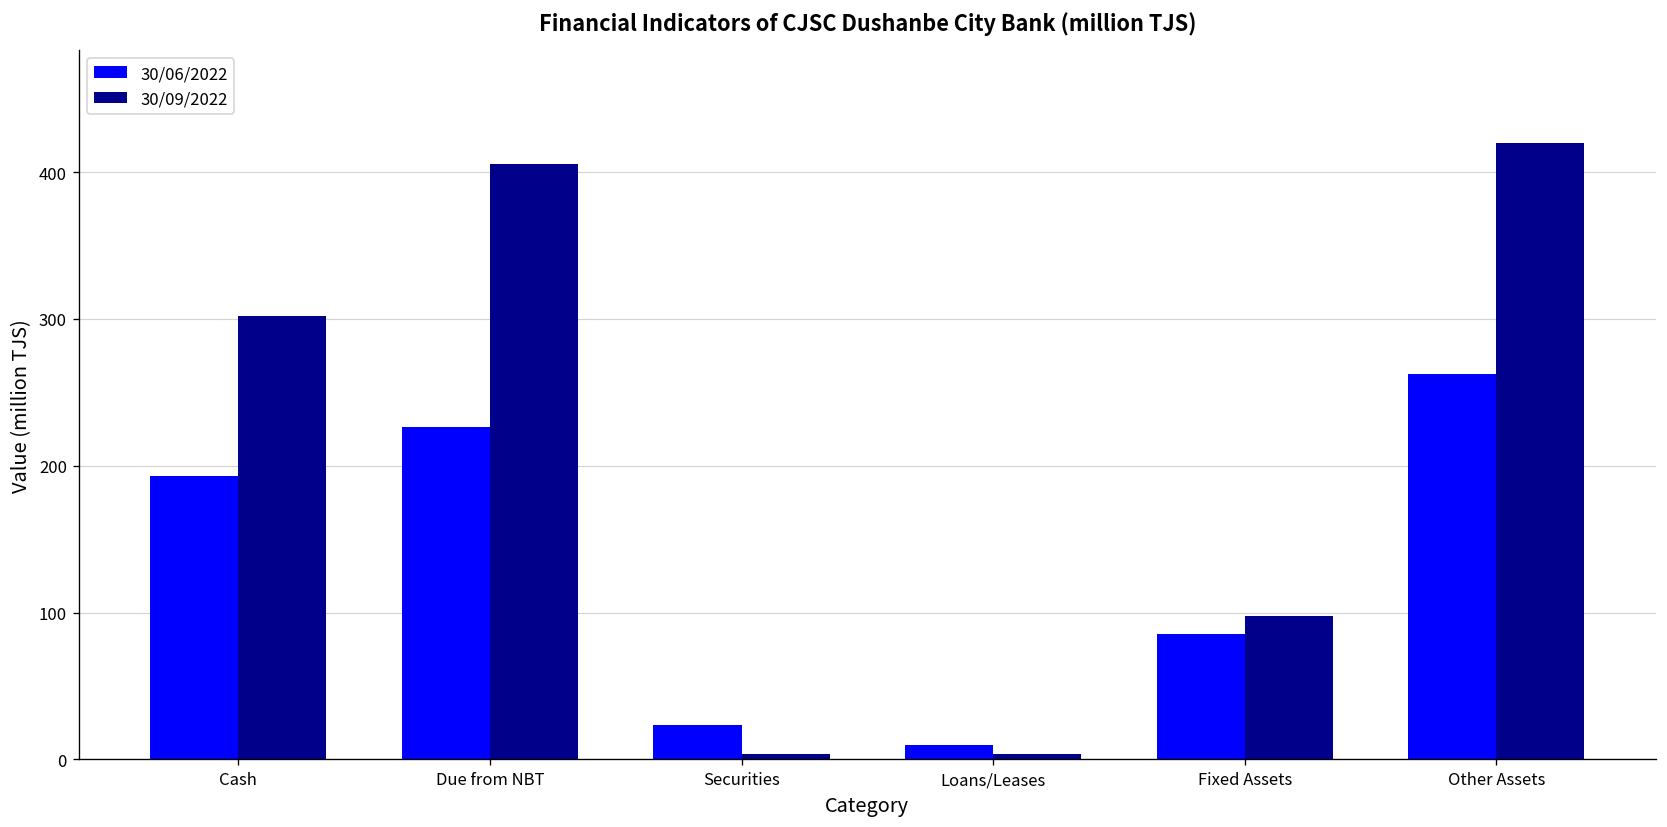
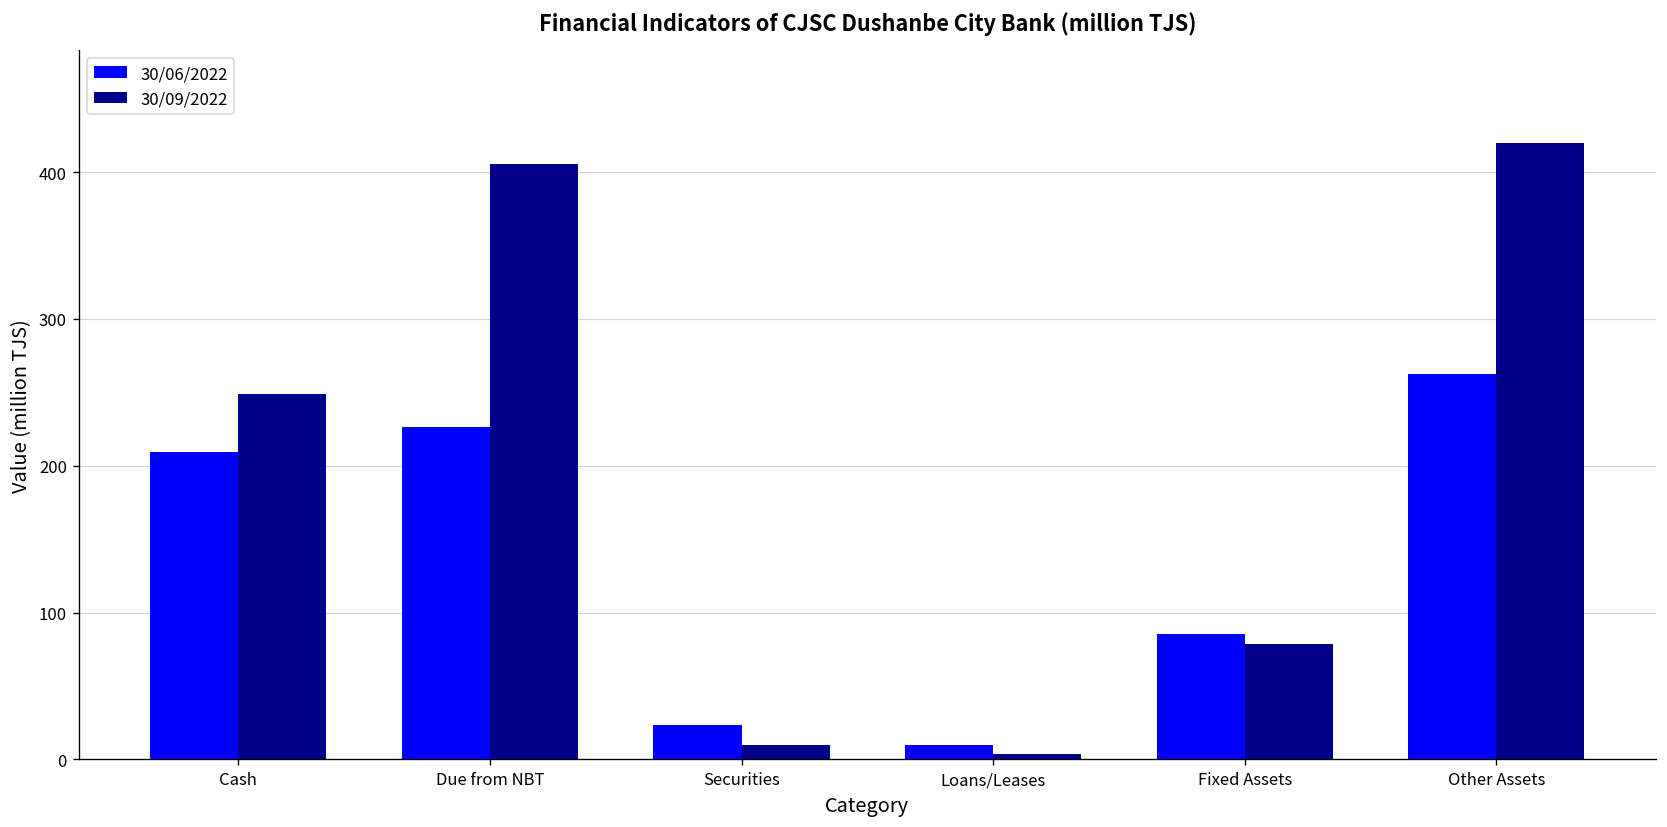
30/06/2022, Cash: 193 -> 209
30/09/2022, Cash: 302 -> 249
30/09/2022, Securities: 3 -> 10
30/09/2022, Fixed Assets: 98 -> 79
